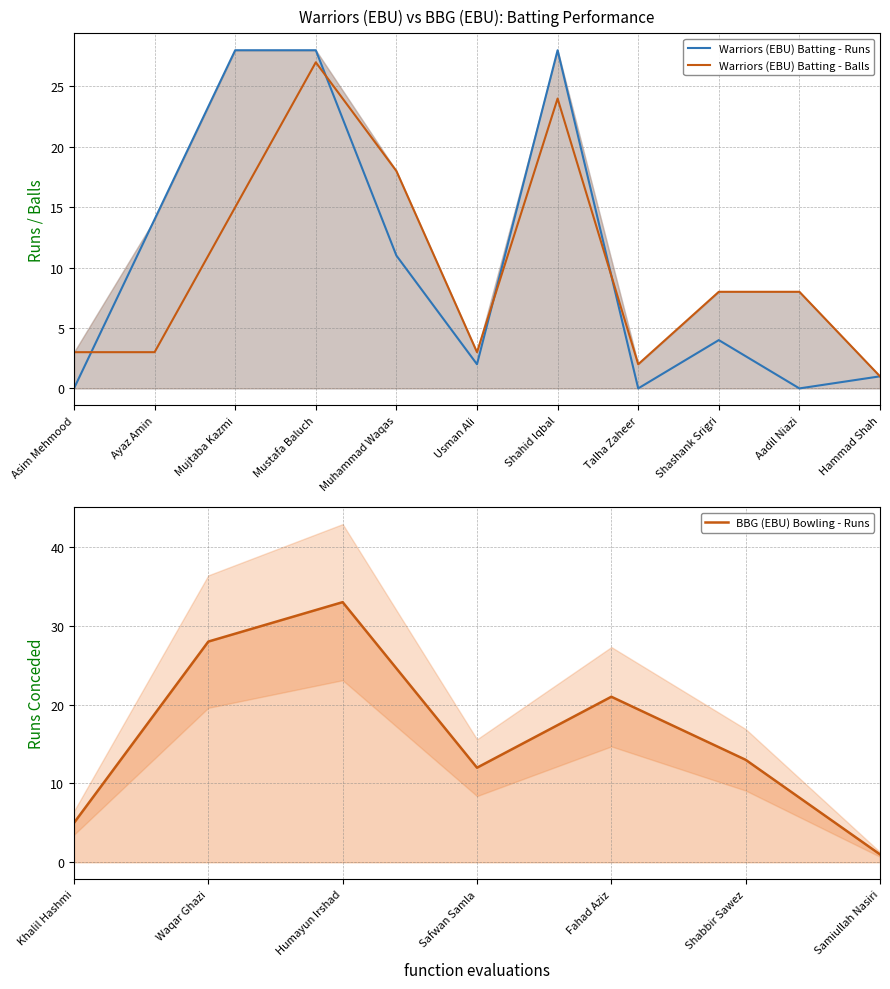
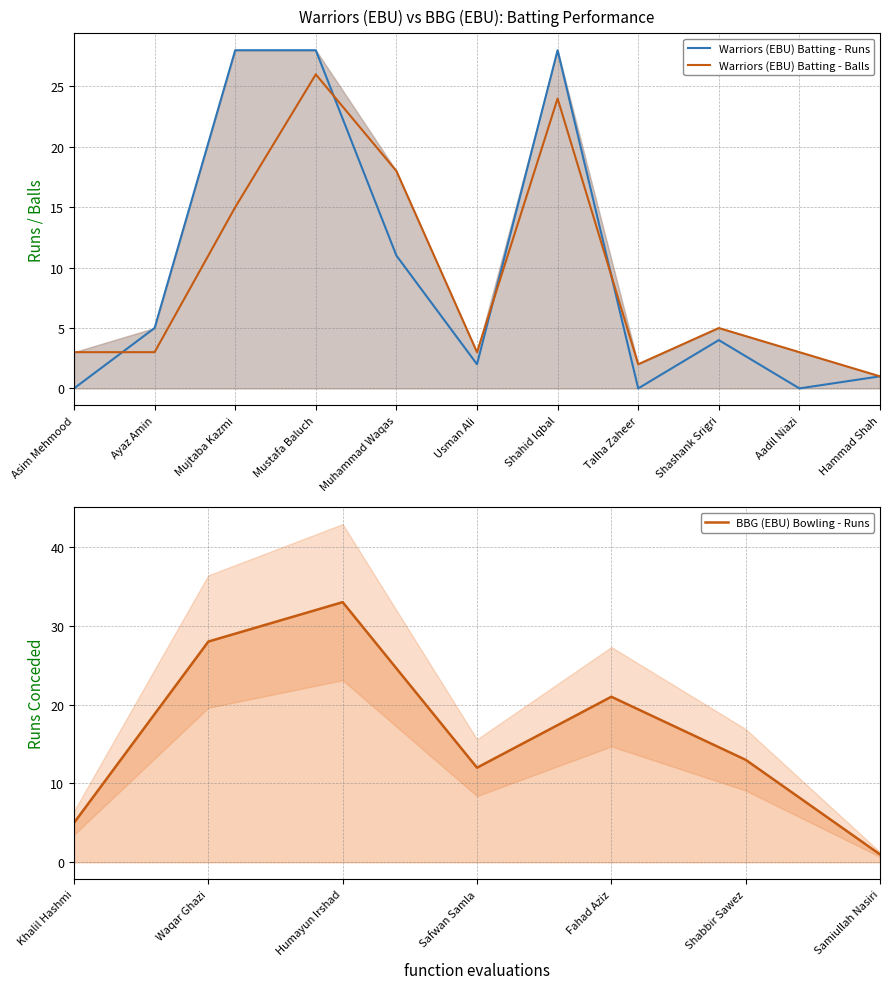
Warriors (EBU) vs BBG (EBU): Batting Performance, Warriors (EBU) Batting - Runs, Ayaz Amin: 14 -> 5
Warriors (EBU) vs BBG (EBU): Batting Performance, Warriors (EBU) Batting - Balls, Mustafa Baluch: 27 -> 26
Warriors (EBU) vs BBG (EBU): Batting Performance, Warriors (EBU) Batting - Balls, Shashank Srigri: 8 -> 5
Warriors (EBU) vs BBG (EBU): Batting Performance, Warriors (EBU) Batting - Balls, Aadil Niazi: 8 -> 3
